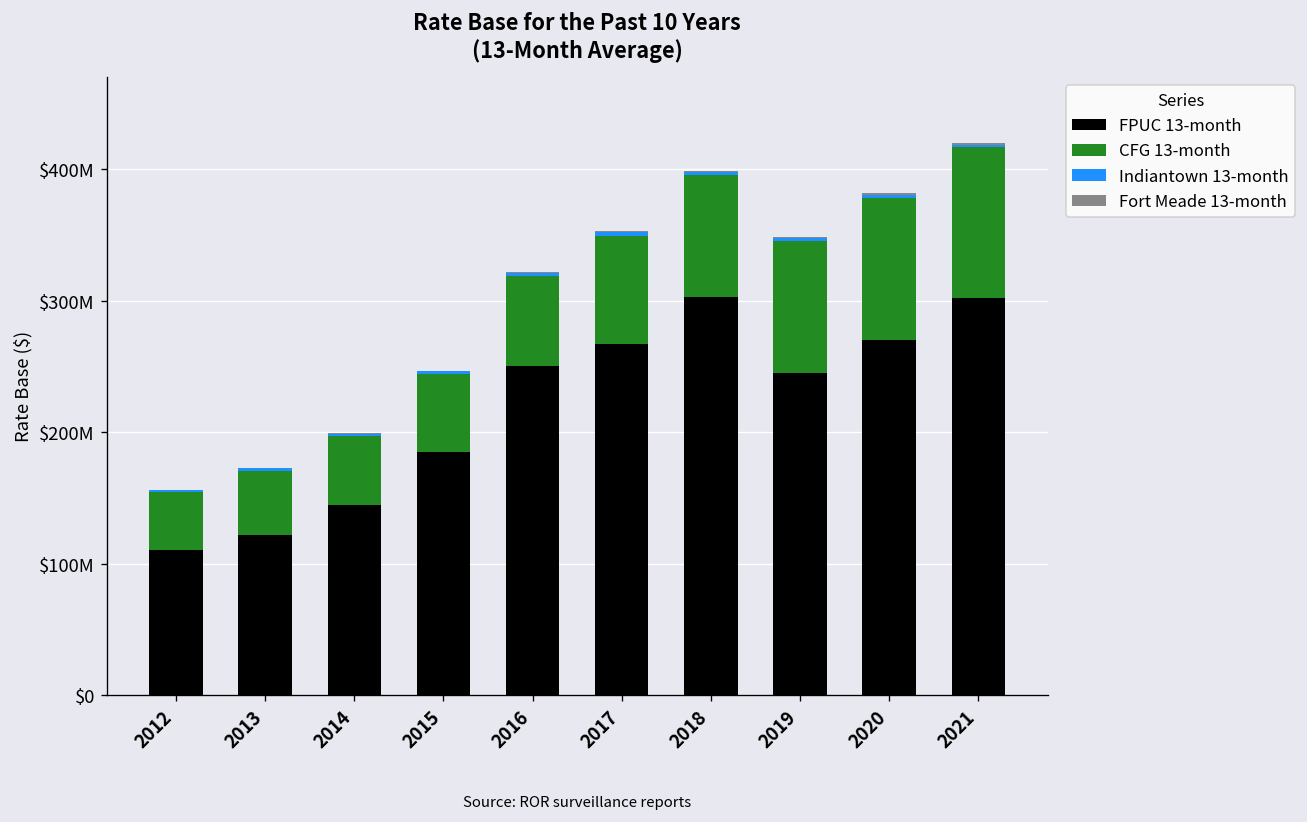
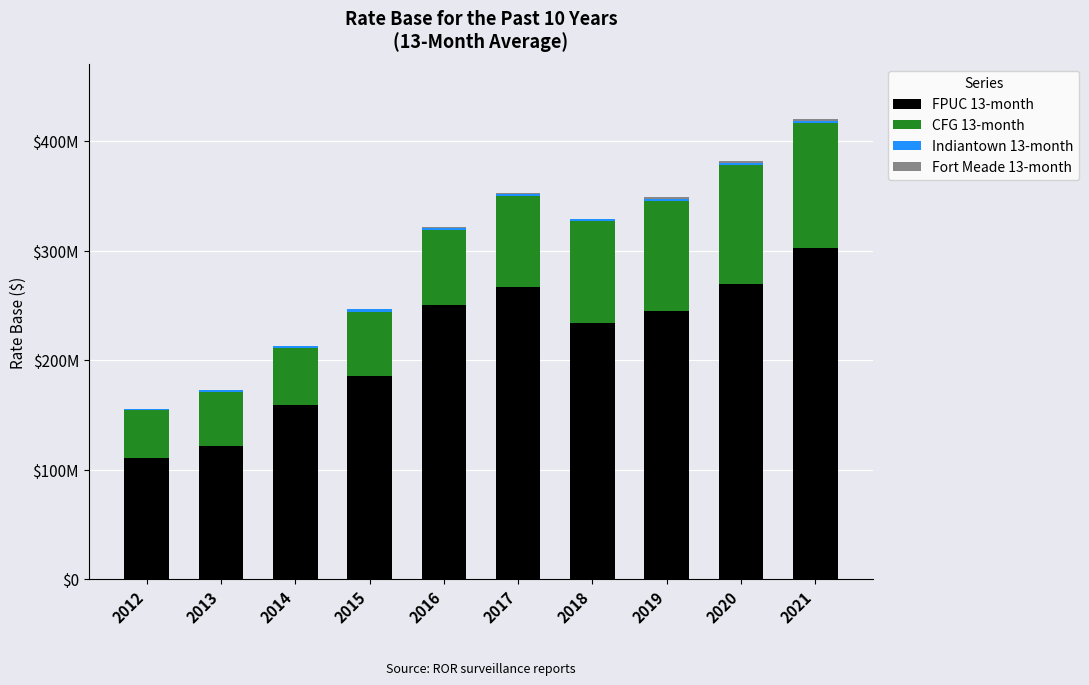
FPUC 13-month, 2014: $145000000 -> $159000000
FPUC 13-month, 2018: $303000000 -> $234000000
